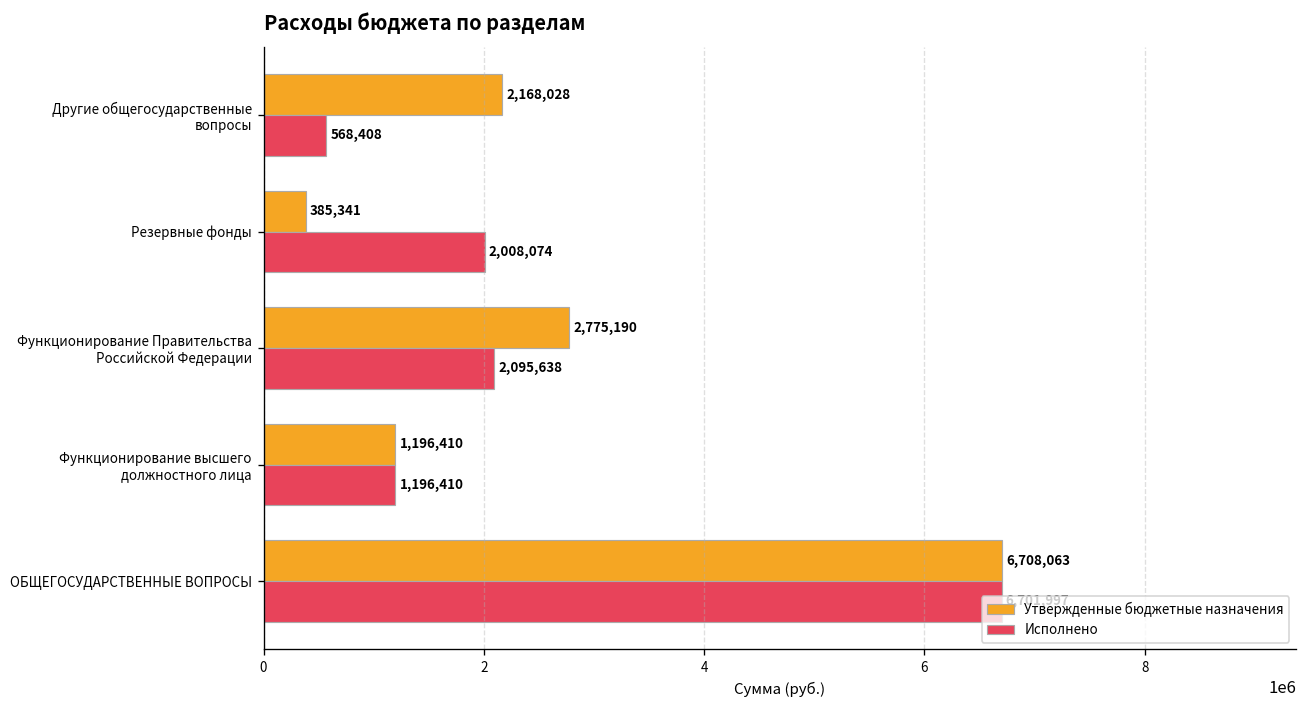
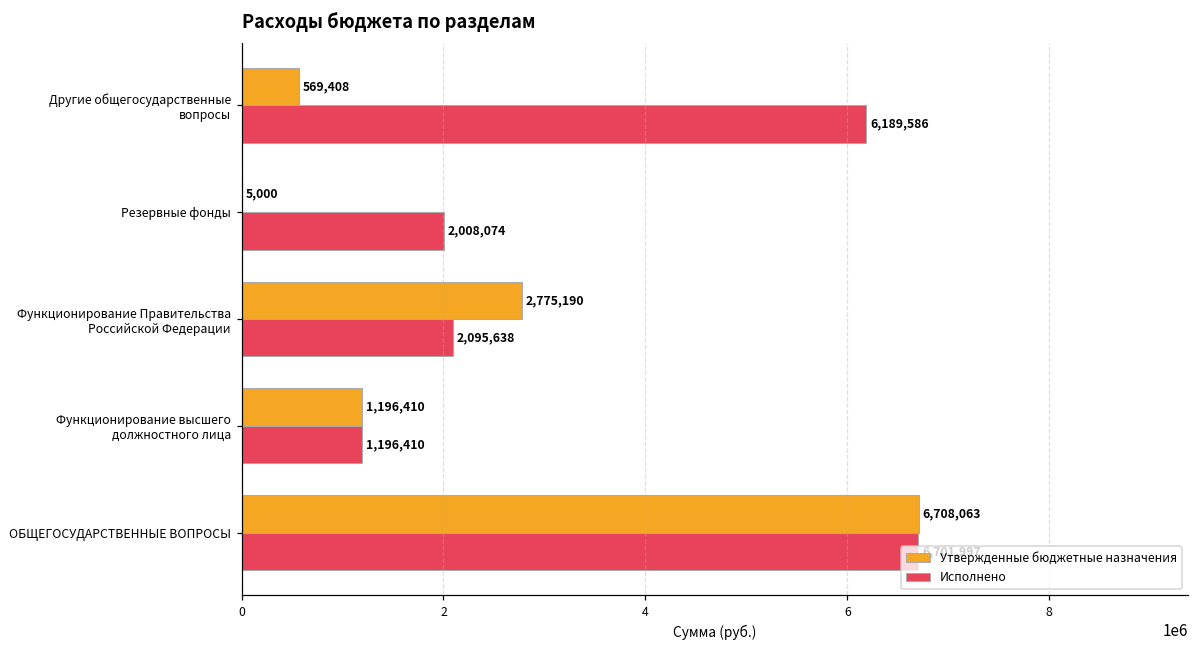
Утвержденные бюджетные назначения, Другие общегосударственные вопросы: 2,168,028 -> 569,408
Исполнено, Другие общегосударственные вопросы: 568,408 -> 6,189,586
Утвержденные бюджетные назначения, Резервные фонды: 385,341 -> 5,000
